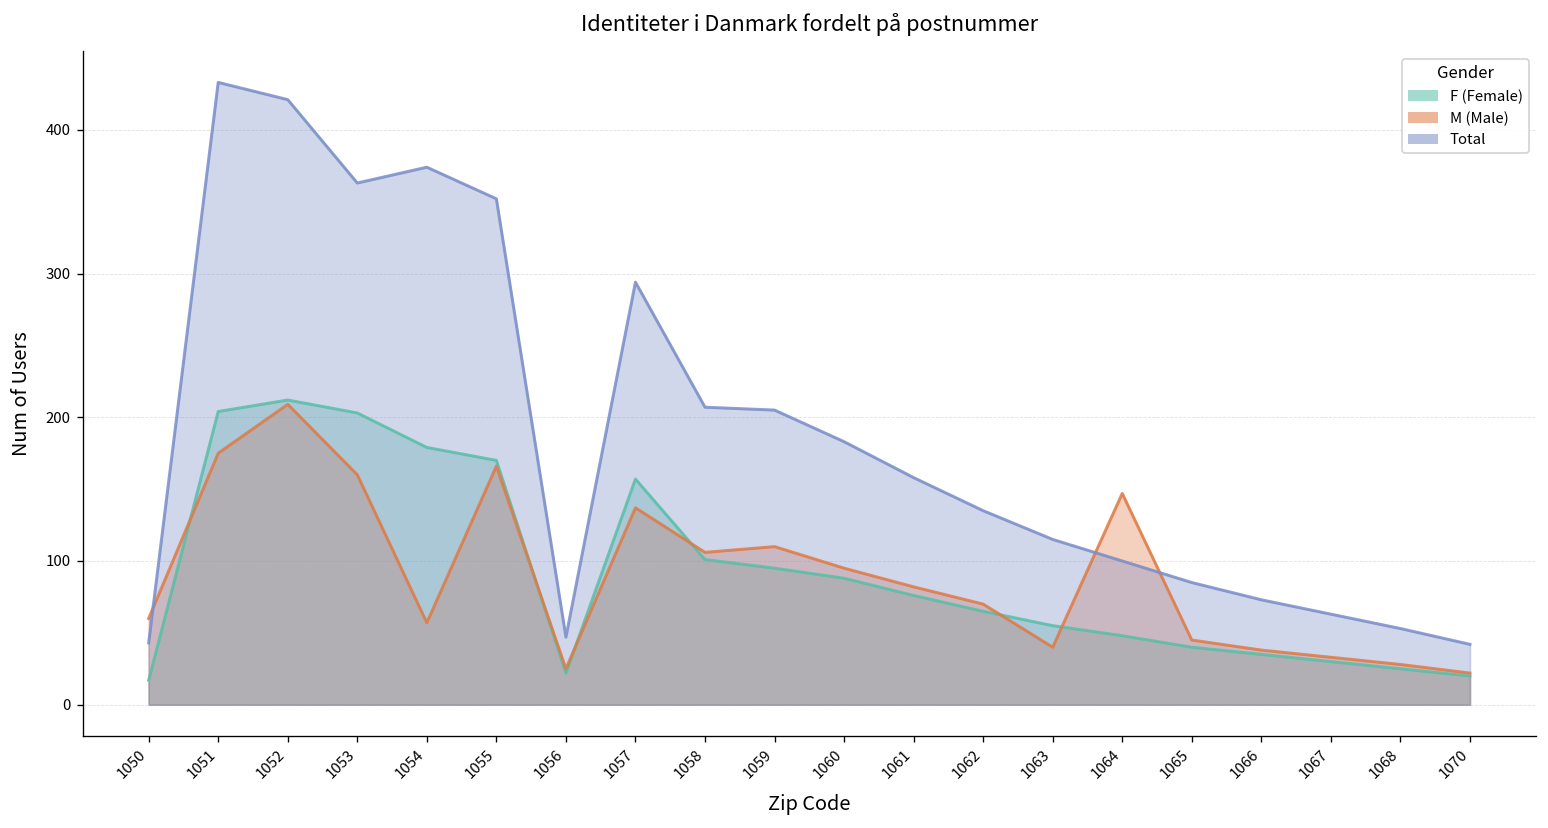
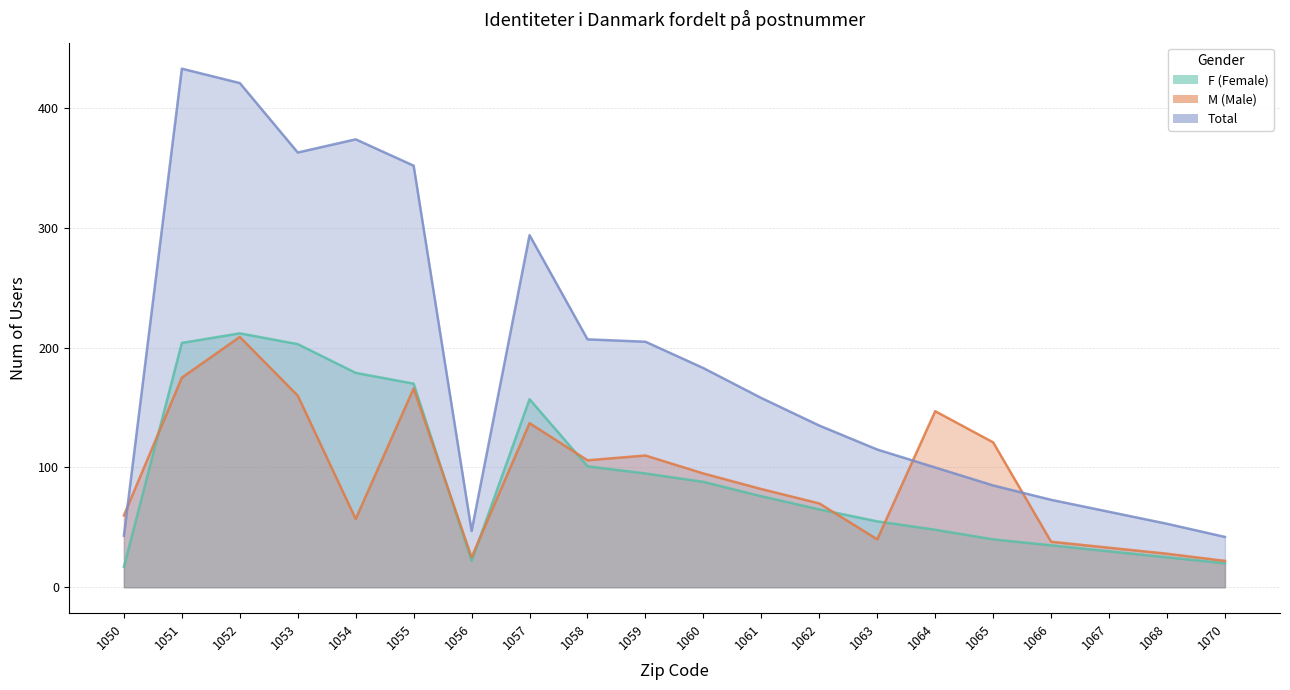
M (Male), 1065: 45 -> 121
